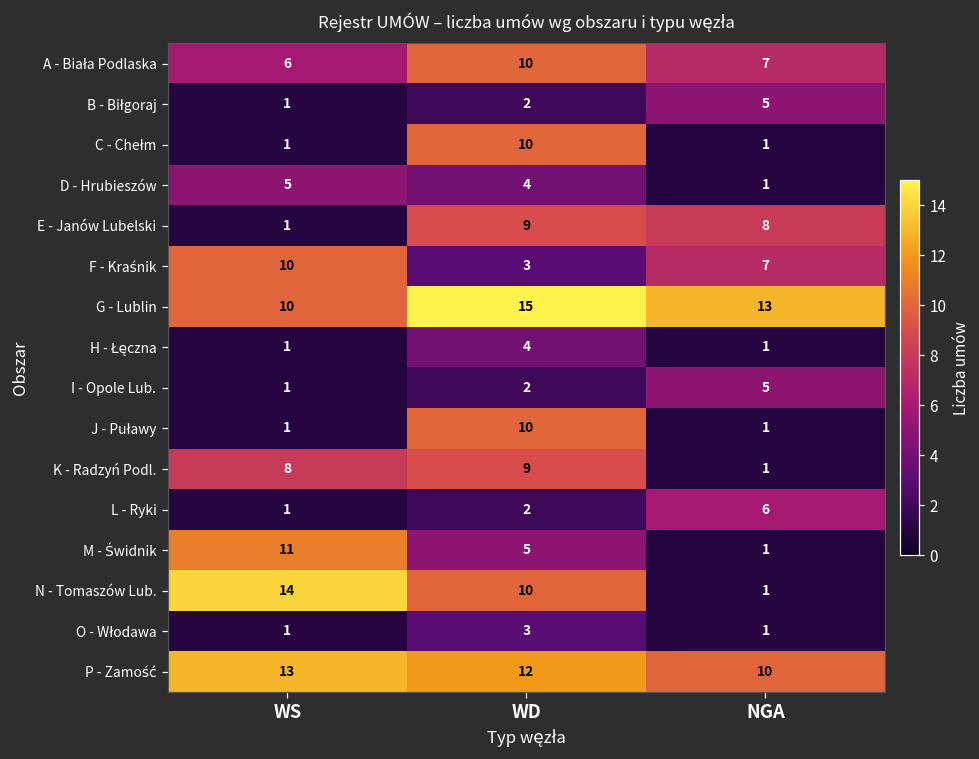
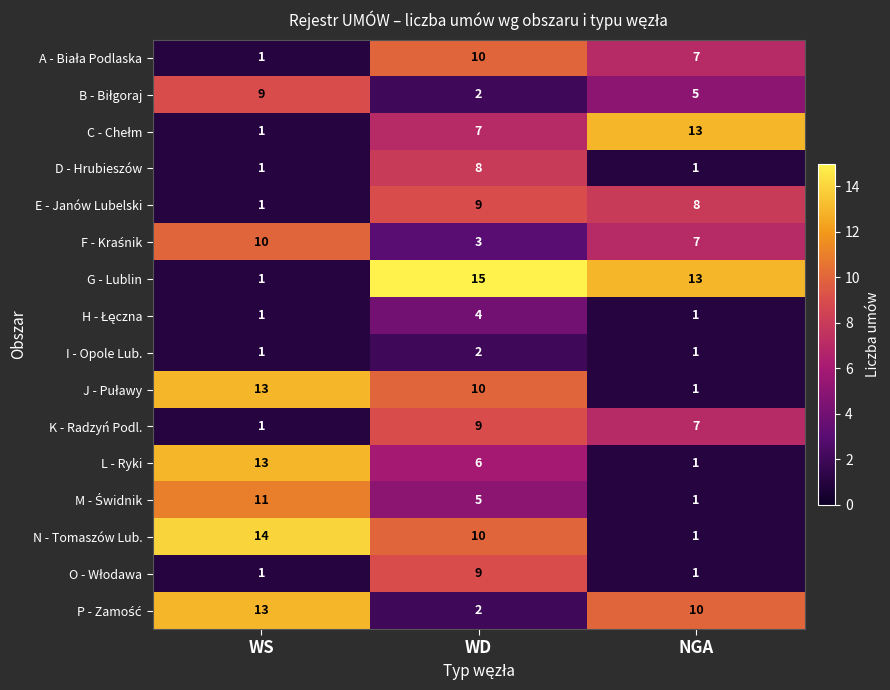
A - Biała Podlaska, WS: 6 -> 1
B - Biłgoraj, WS: 1 -> 9
C - Chełm, WD: 10 -> 7
C - Chełm, NGA: 1 -> 13
D - Hrubieszów, WS: 5 -> 1
D - Hrubieszów, WD: 4 -> 8
G - Lublin, WS: 10 -> 1
I - Opole Lub., NGA: 5 -> 1
J - Puławy, WS: 1 -> 13
K - Radzyń Podl., WS: 8 -> 1
K - Radzyń Podl., NGA: 1 -> 7
L - Ryki, WS: 1 -> 13
L - Ryki, WD: 2 -> 6
L - Ryki, NGA: 6 -> 1
O - Włodawa, WD: 3 -> 9
P - Zamość, WD: 12 -> 2
